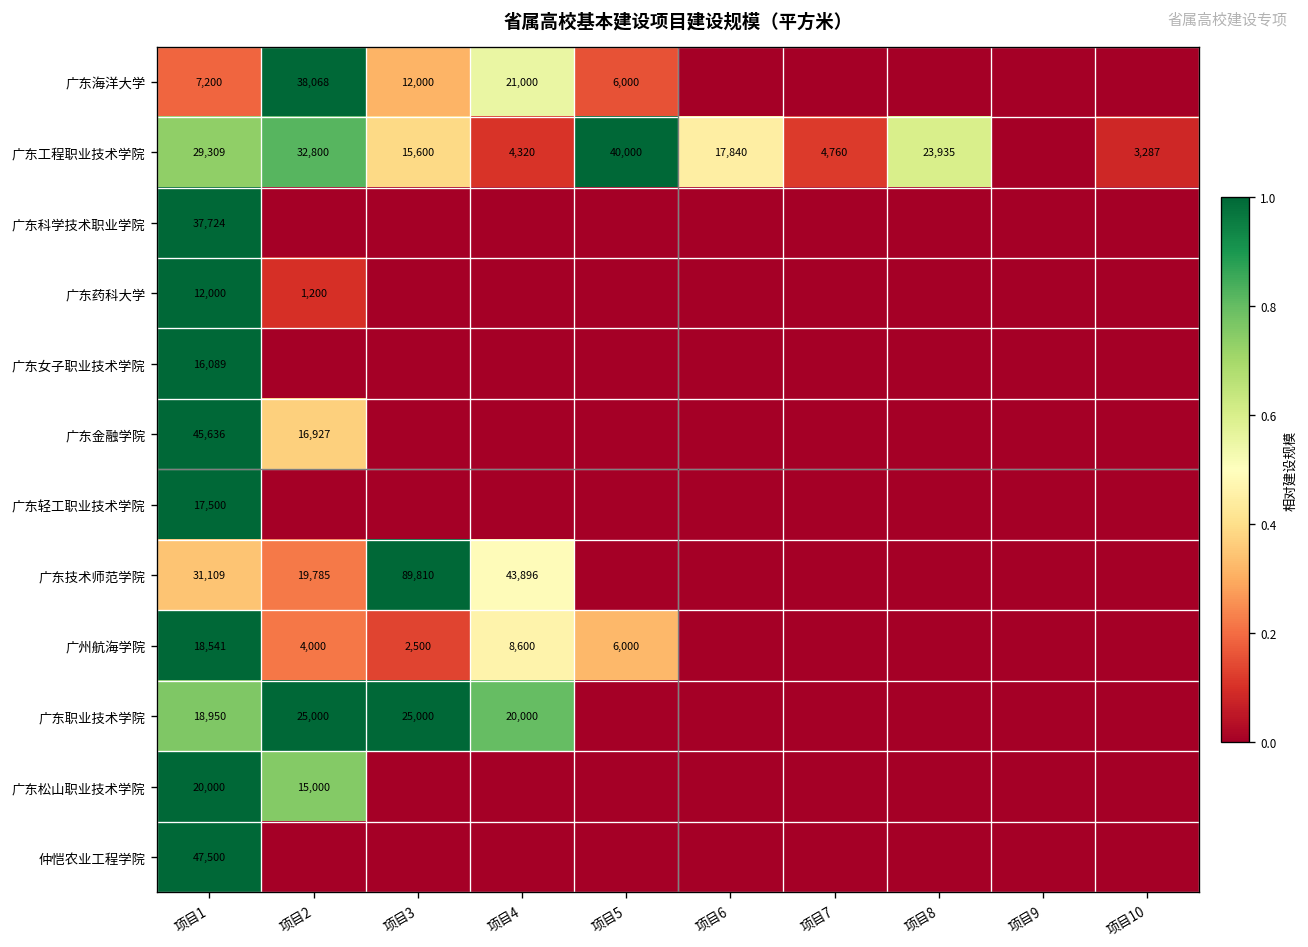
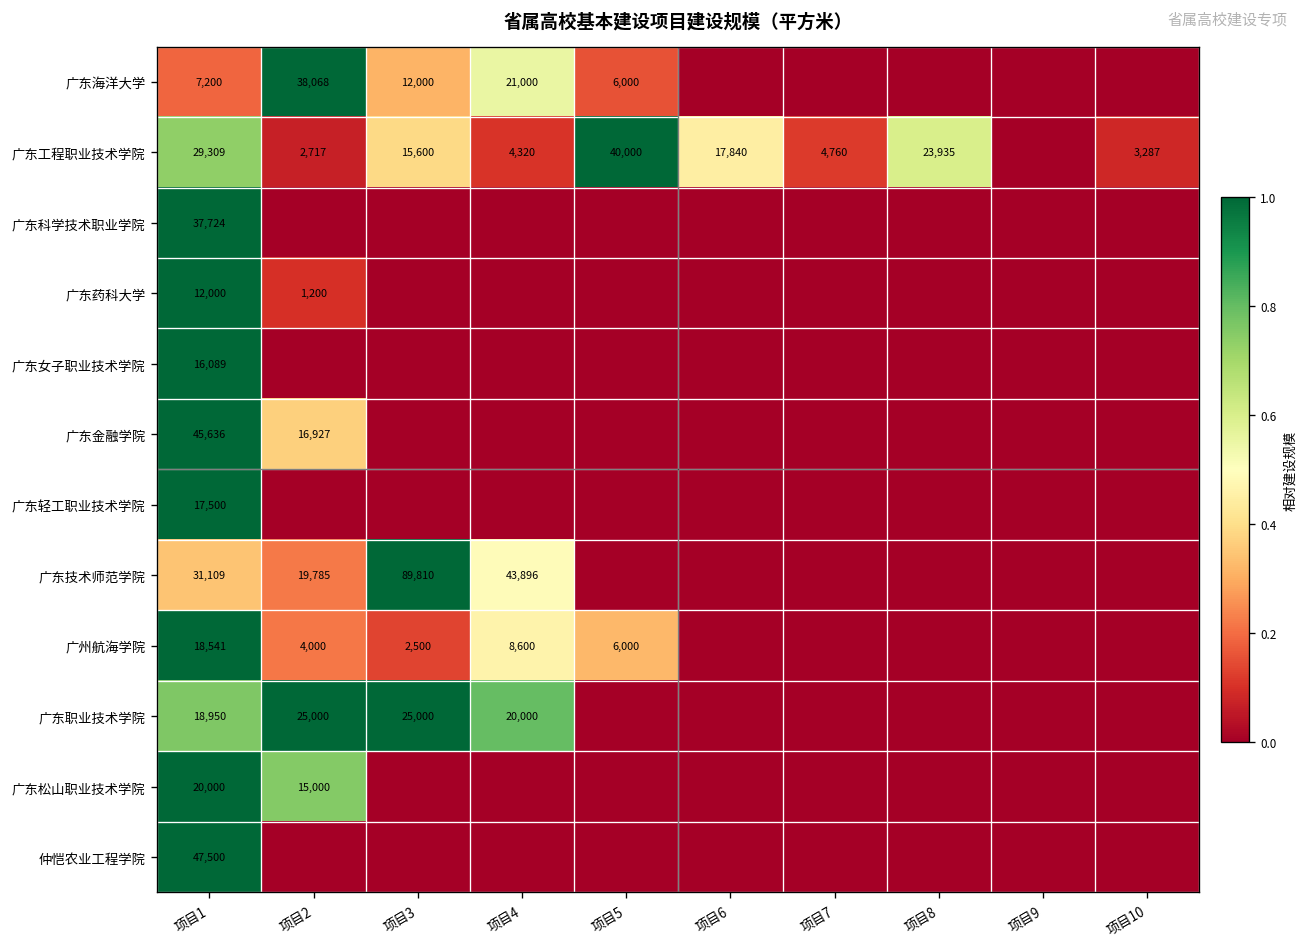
广东工程职业技术学院, 项目2: 32,800 -> 2,717
